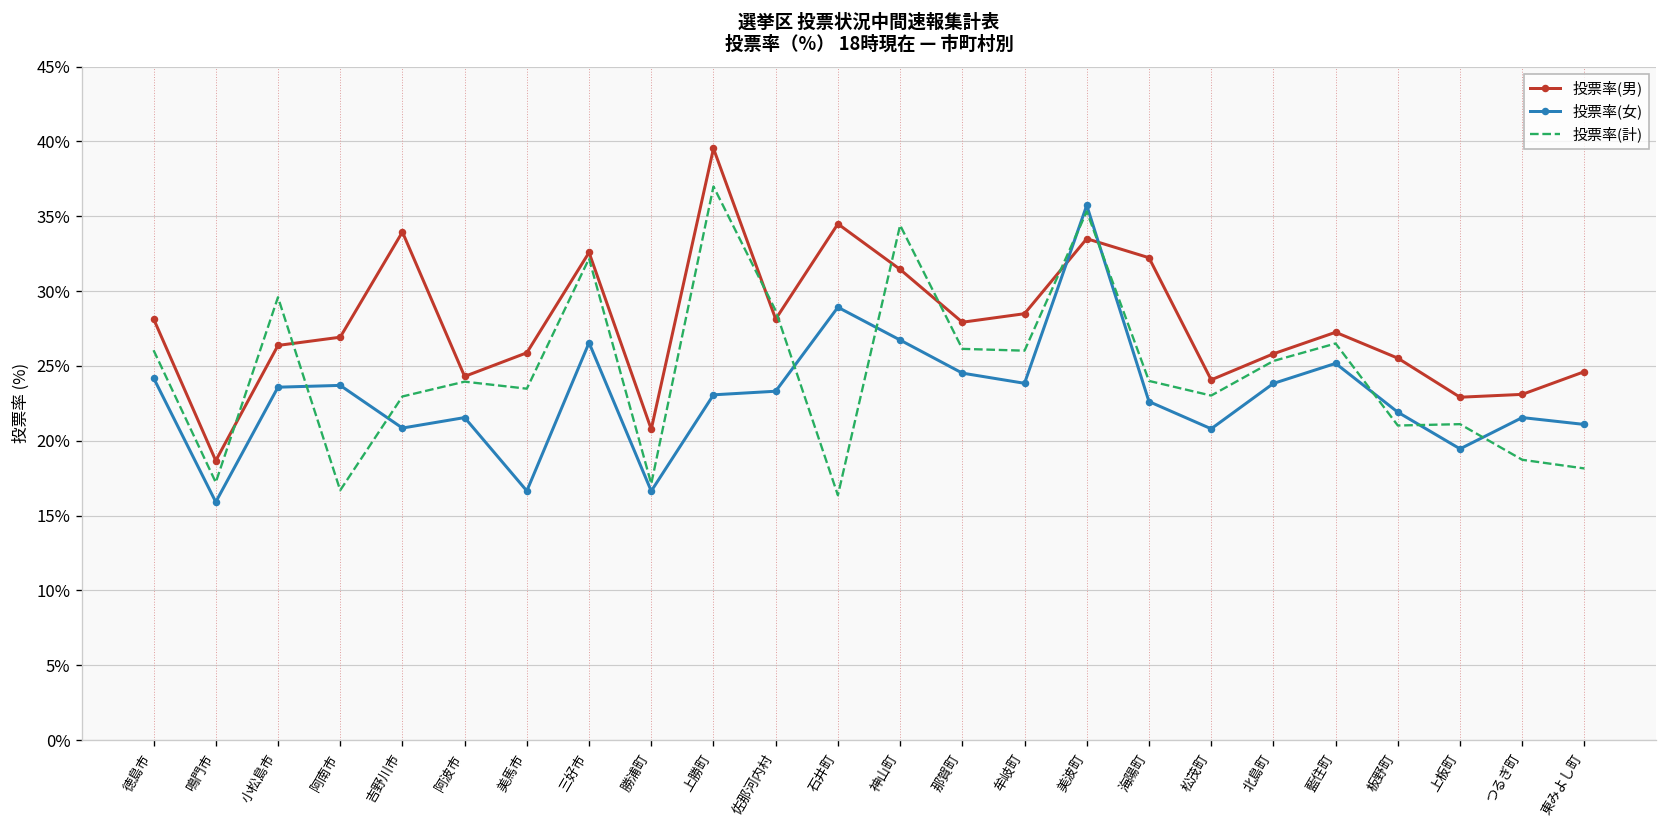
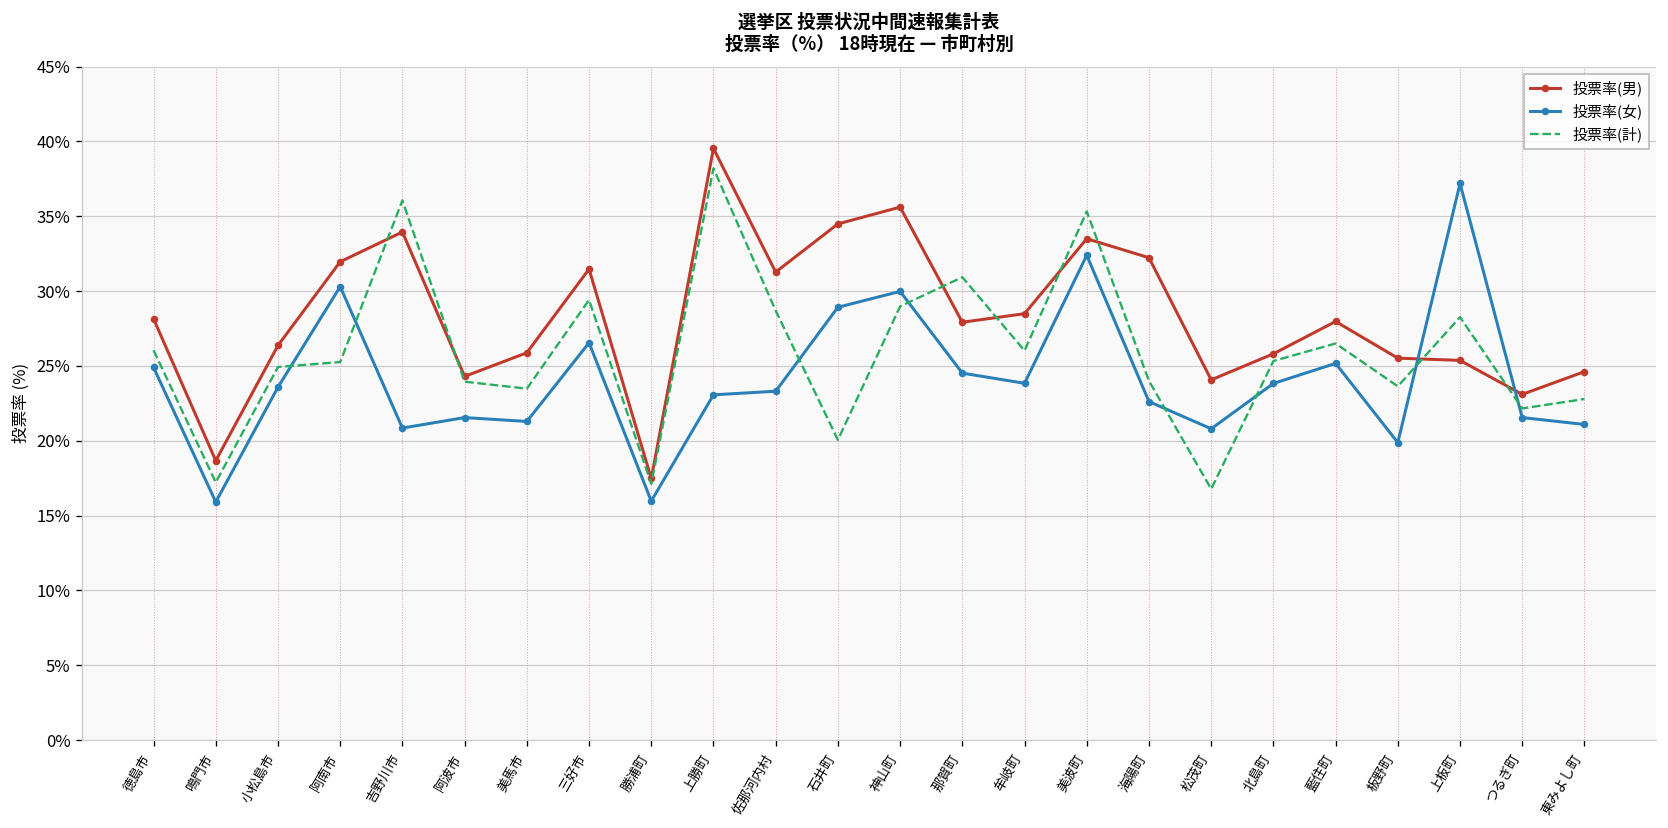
投票率(女), 徳島市: 24.2% -> 24.9%
投票率(計), 小松島市: 29.6% -> 24.9%
投票率(男), 阿南市: 26.9% -> 32.0%
投票率(女), 阿南市: 23.7% -> 30.3%
投票率(計), 阿南市: 16.7% -> 25.3%
投票率(計), 吉野川市: 23.0% -> 36.1%
投票率(女), 美馬市: 16.7% -> 21.3%
投票率(男), 三好市: 32.6% -> 31.5%
投票率(計), 三好市: 32.2% -> 29.4%
投票率(男), 勝浦町: 20.8% -> 17.5%
投票率(女), 勝浦町: 16.6% -> 16.0%
投票率(計), 上勝町: 37.0% -> 38.2%
投票率(男), 佐那河内村: 28.1% -> 31.3%
投票率(計), 石井町: 16.4% -> 20.1%
投票率(男), 神山町: 31.5% -> 35.6%
投票率(女), 神山町: 26.7% -> 30.0%
投票率(計), 神山町: 34.4% -> 29.0%
投票率(計), 那賀町: 26.1% -> 30.9%
投票率(女), 美波町: 35.7% -> 32.4%
投票率(計), 松茂町: 23.0% -> 16.8%
投票率(男), 藍住町: 27.3% -> 28.0%
投票率(女), 板野町: 21.9% -> 19.9%
投票率(計), 板野町: 21.0% -> 23.6%
投票率(男), 上板町: 22.9% -> 25.4%
投票率(女), 上板町: 19.5% -> 37.2%
投票率(計), 上板町: 21.1% -> 28.3%
投票率(計), つるぎ町: 18.7% -> 22.2%
投票率(計), 東みよし町: 18.2% -> 22.8%
